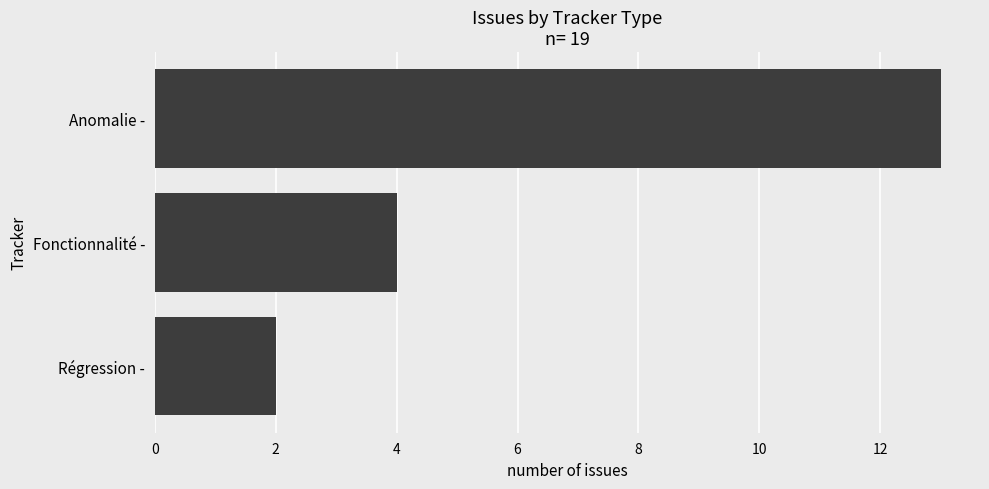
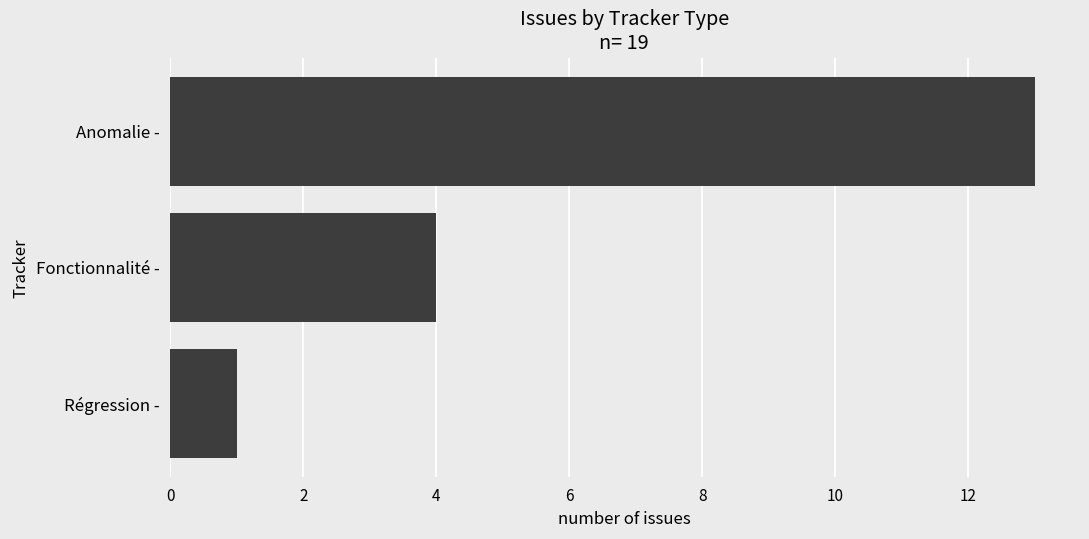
Régression -: 2 -> 1
